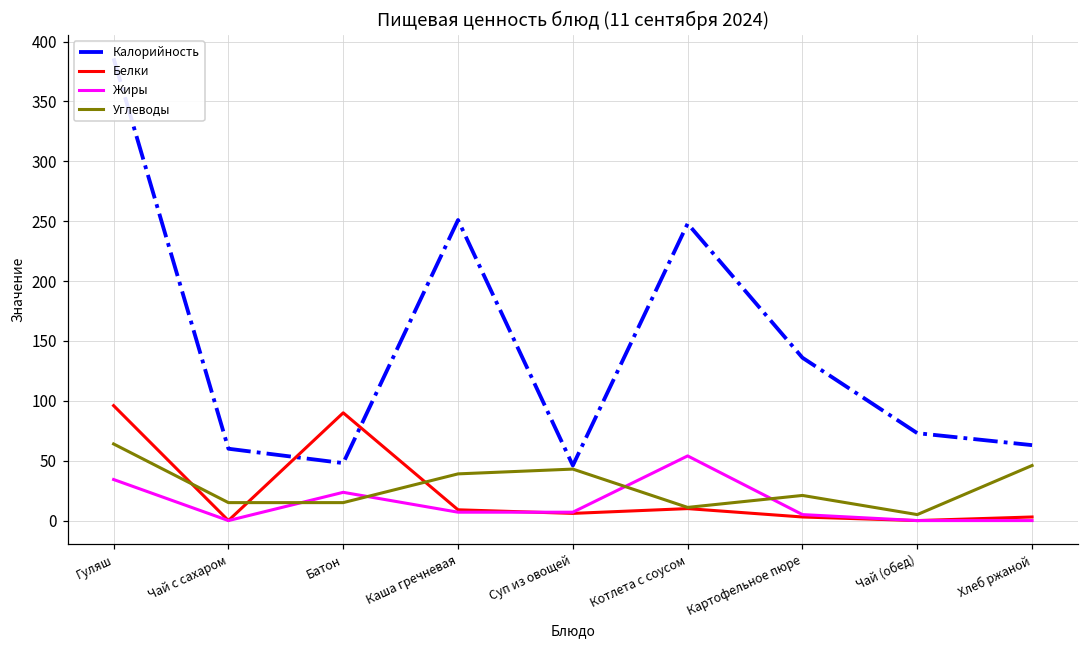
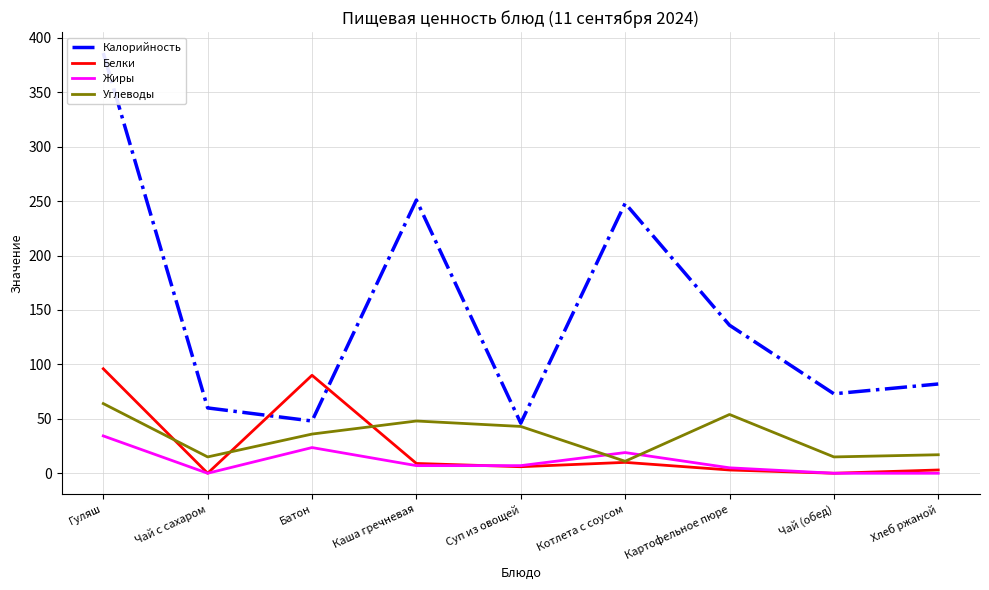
Углеводы, Батон: 15 -> 36
Углеводы, Каша гречневая: 39 -> 48
Жиры, Котлета с соусом: 54 -> 19
Углеводы, Картофельное пюре: 21 -> 54
Углеводы, Чай (обед): 5 -> 15
Калорийность, Хлеб ржаной: 63 -> 82
Углеводы, Хлеб ржаной: 46 -> 17
